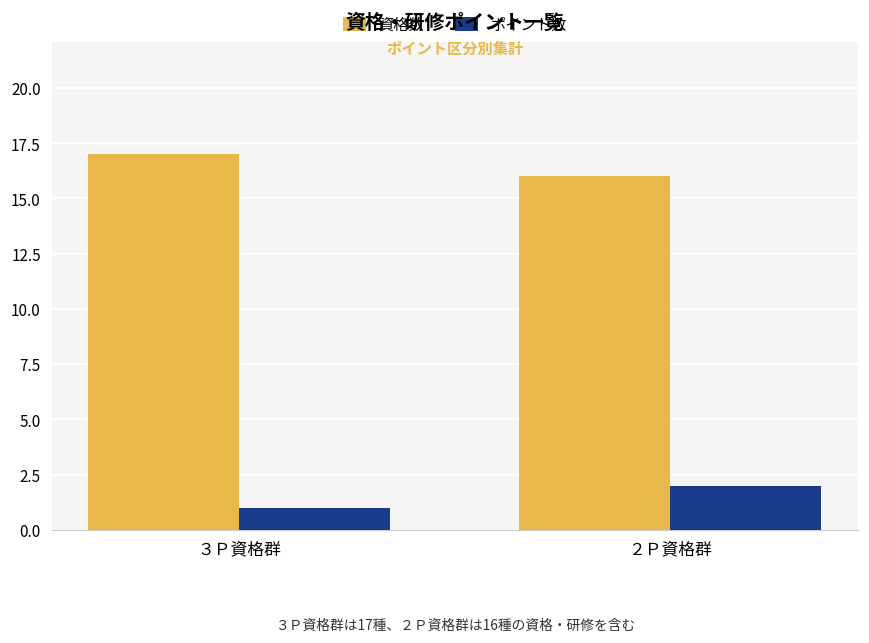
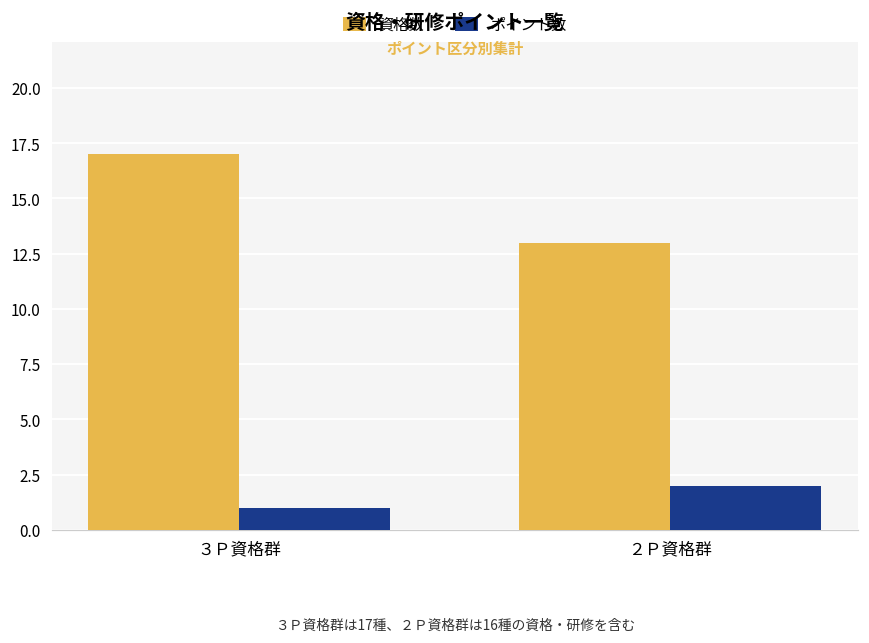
資格数, ２Ｐ資格群: 16 -> 13
